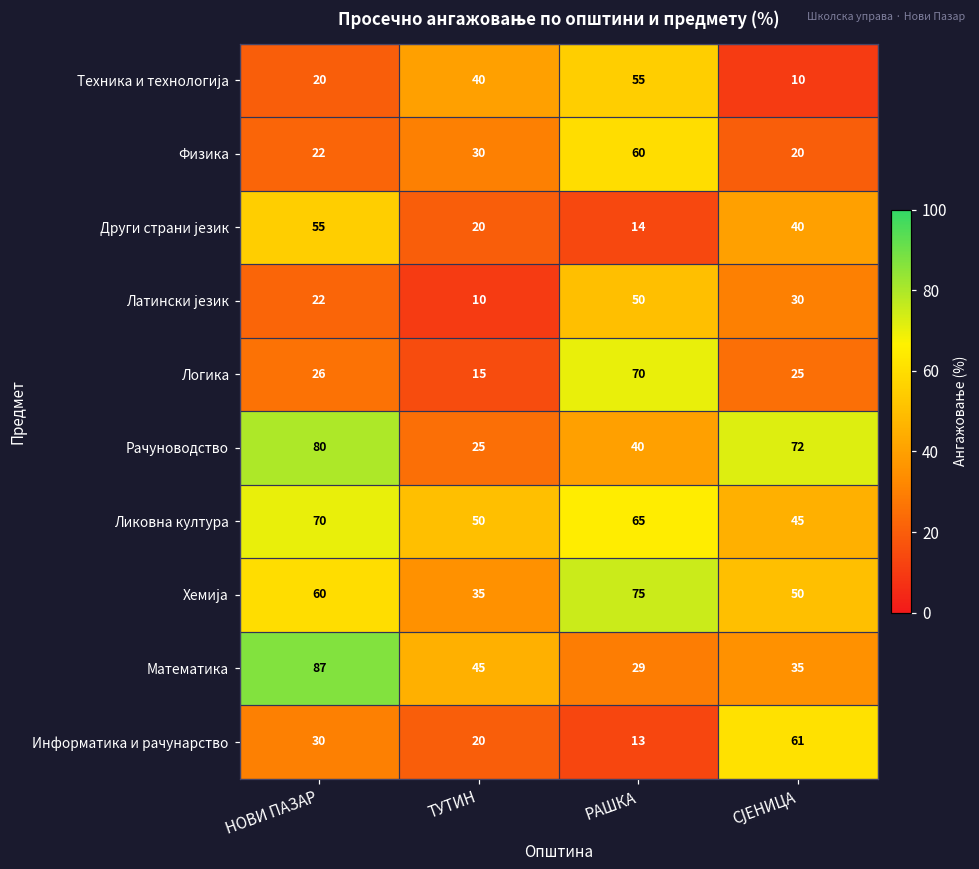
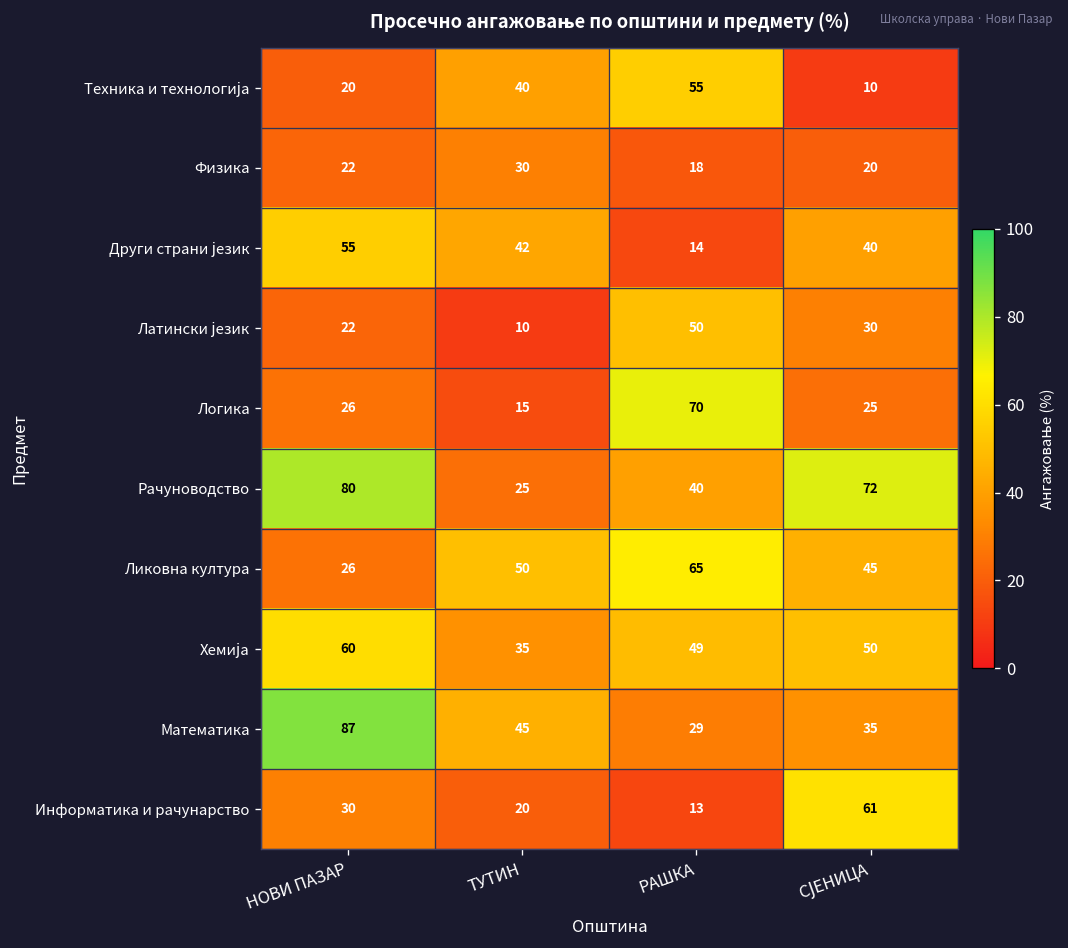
Физика, РАШКА: 60 -> 18
Други страни језик, ТУТИН: 20 -> 42
Ликовна култура, НОВИ ПАЗАР: 70 -> 26
Хемија, РАШКА: 75 -> 49
